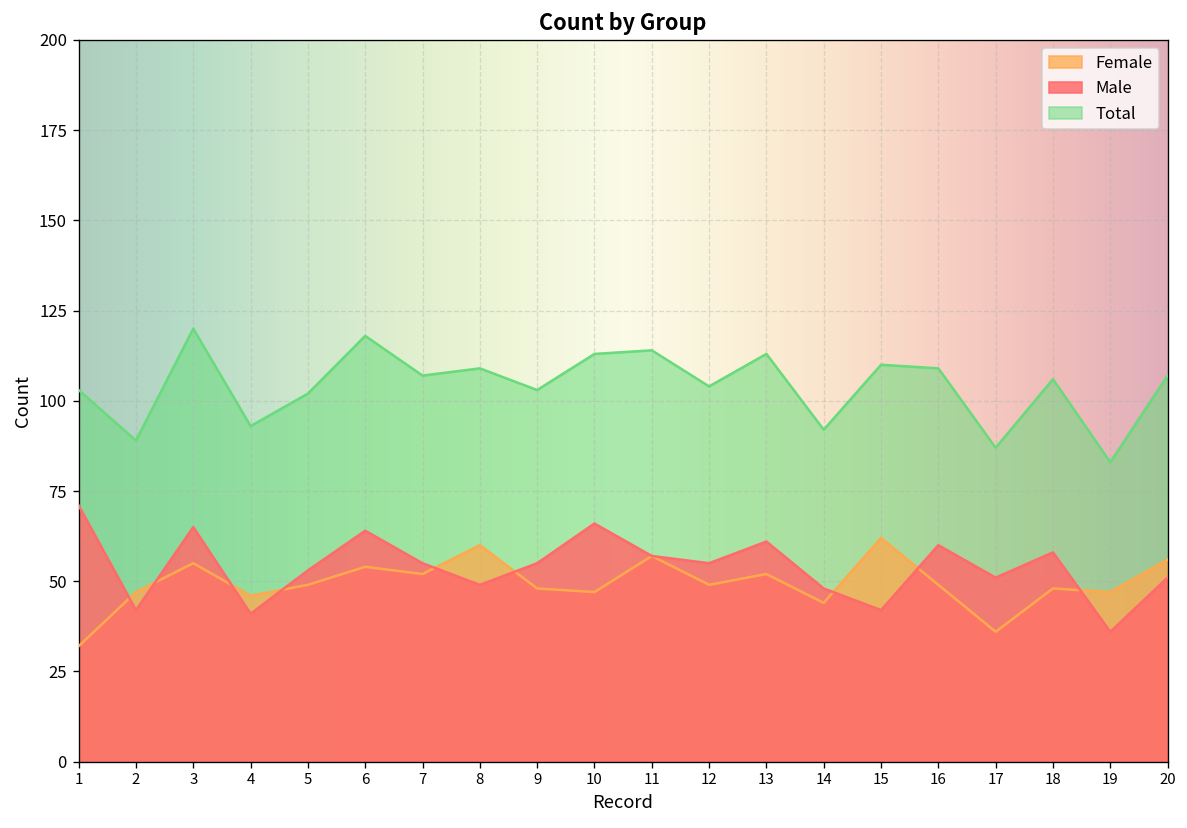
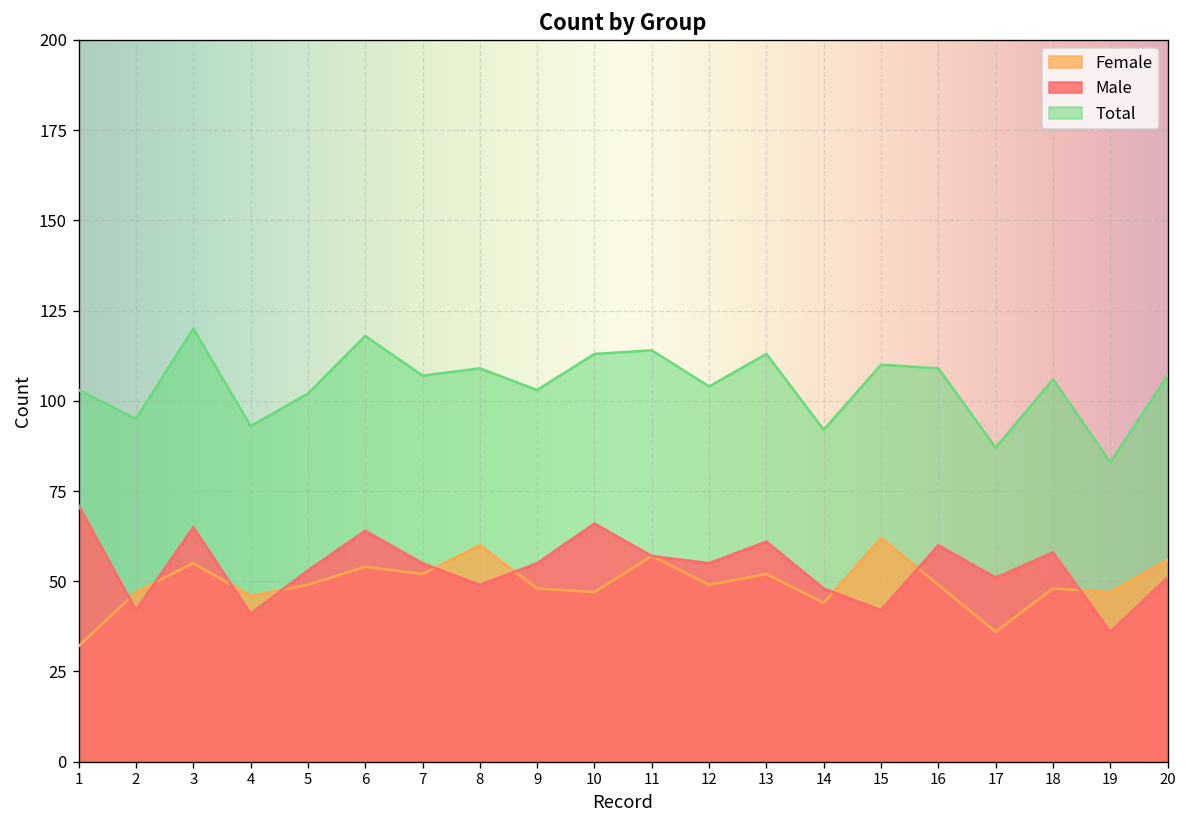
Total, 2: 89 -> 95
